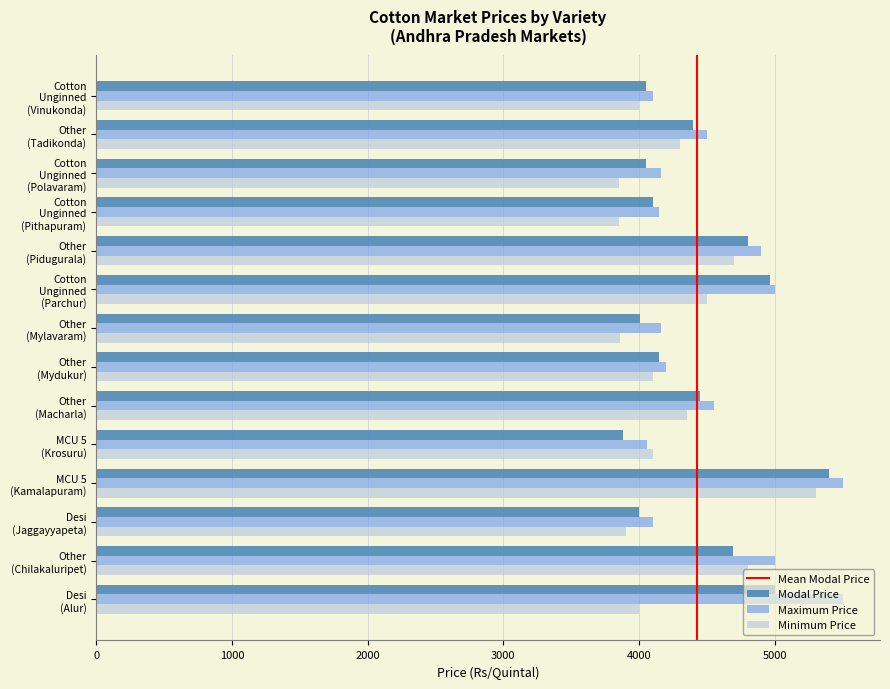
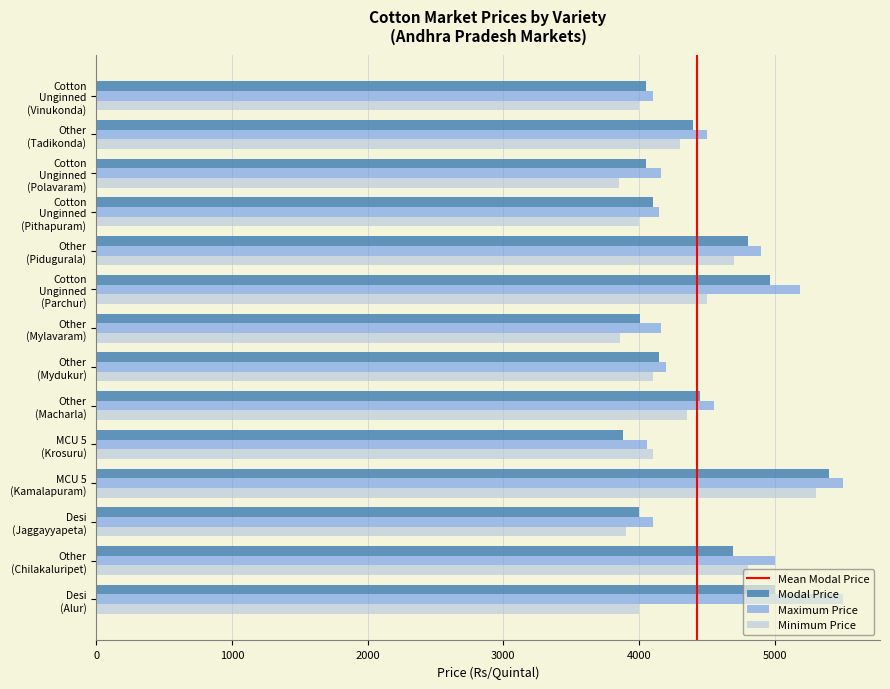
Minimum Price, Cotton Unginned (Pithapuram): 3850 -> 4000
Maximum Price, Cotton Unginned (Parchur): 5000 -> 5190
